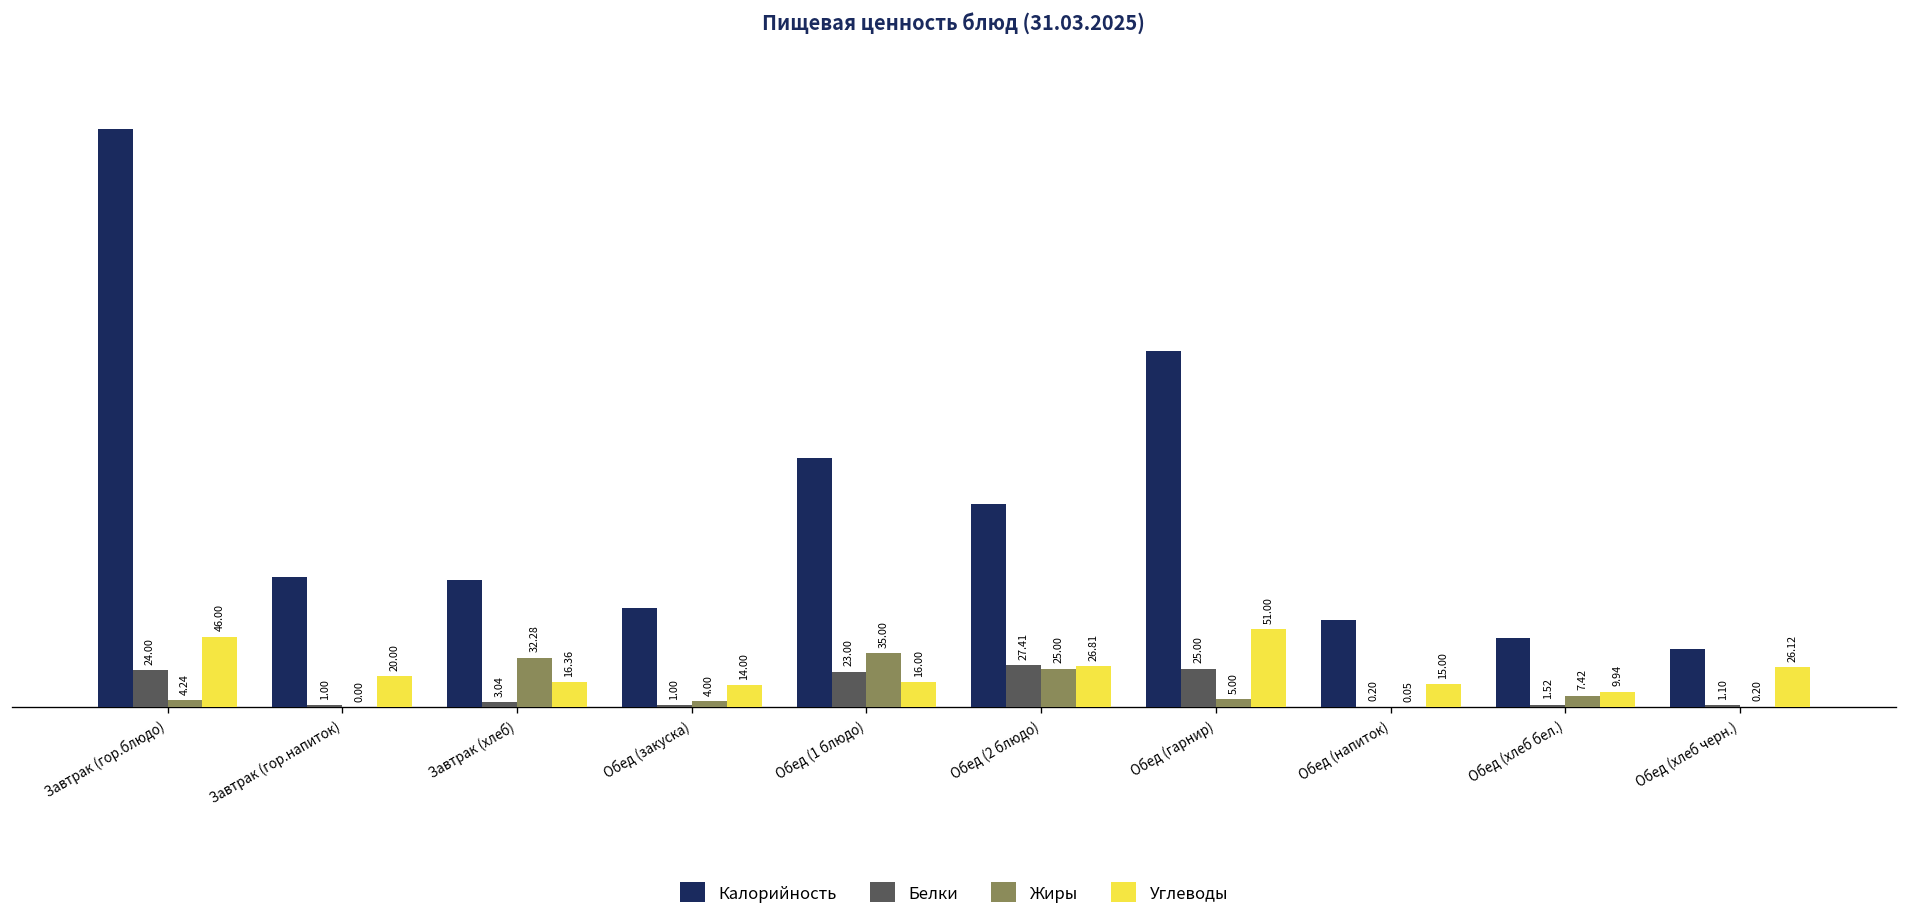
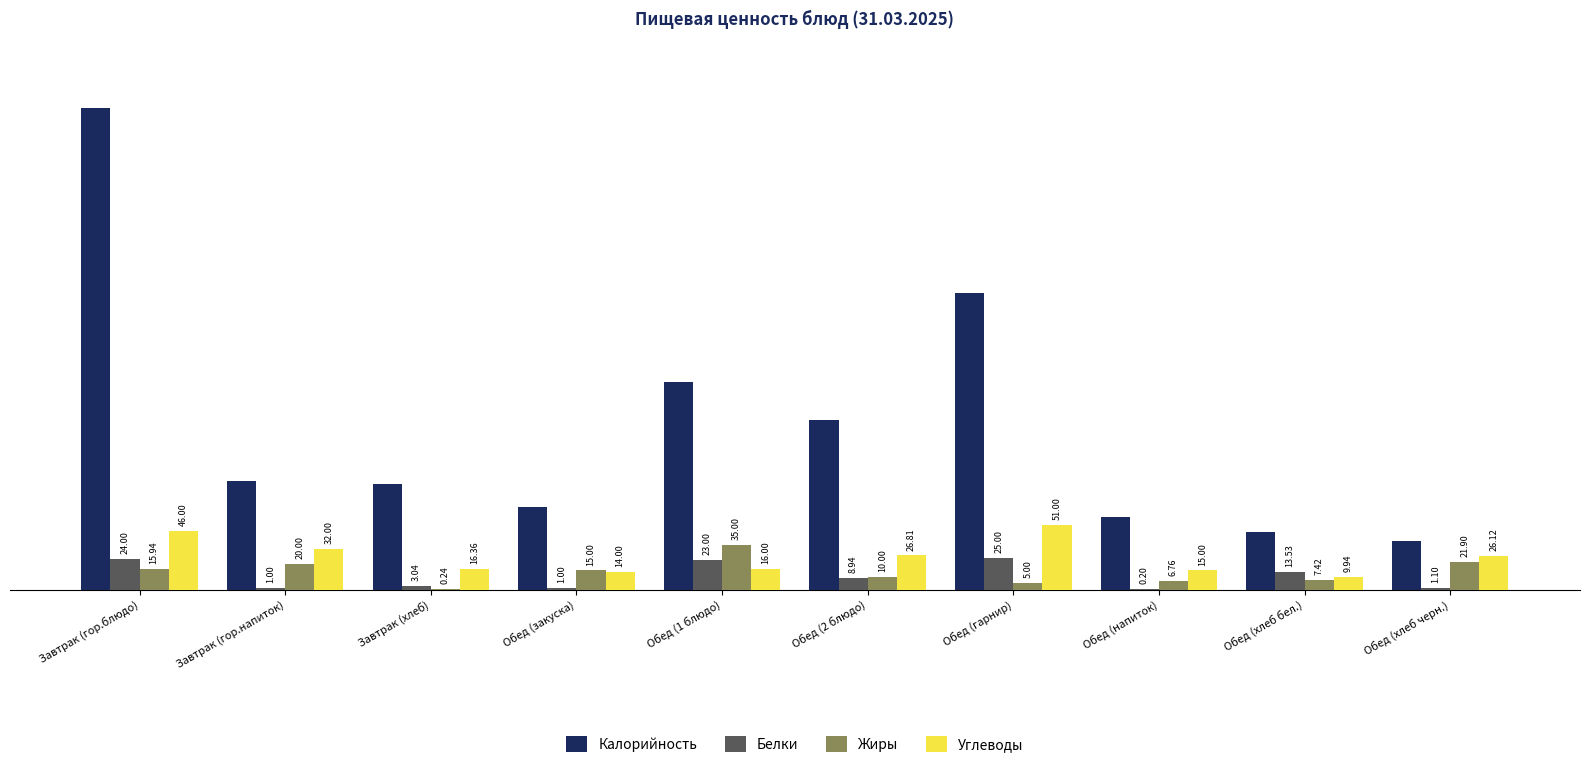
Жиры, Завтрак (гор.блюдо): 4.24 -> 15.94
Жиры, Завтрак (гор.напиток): 0.00 -> 20.00
Углеводы, Завтрак (гор.напиток): 20.00 -> 32.00
Жиры, Завтрак (хлеб): 32.28 -> 0.24
Жиры, Обед (закуска): 4.00 -> 15.00
Белки, Обед (2 блюдо): 27.41 -> 8.94
Жиры, Обед (2 блюдо): 25.00 -> 10.00
Жиры, Обед (напиток): 0.05 -> 6.76
Белки, Обед (хлеб бел.): 1.52 -> 13.53
Жиры, Обед (хлеб черн.): 0.20 -> 21.90
